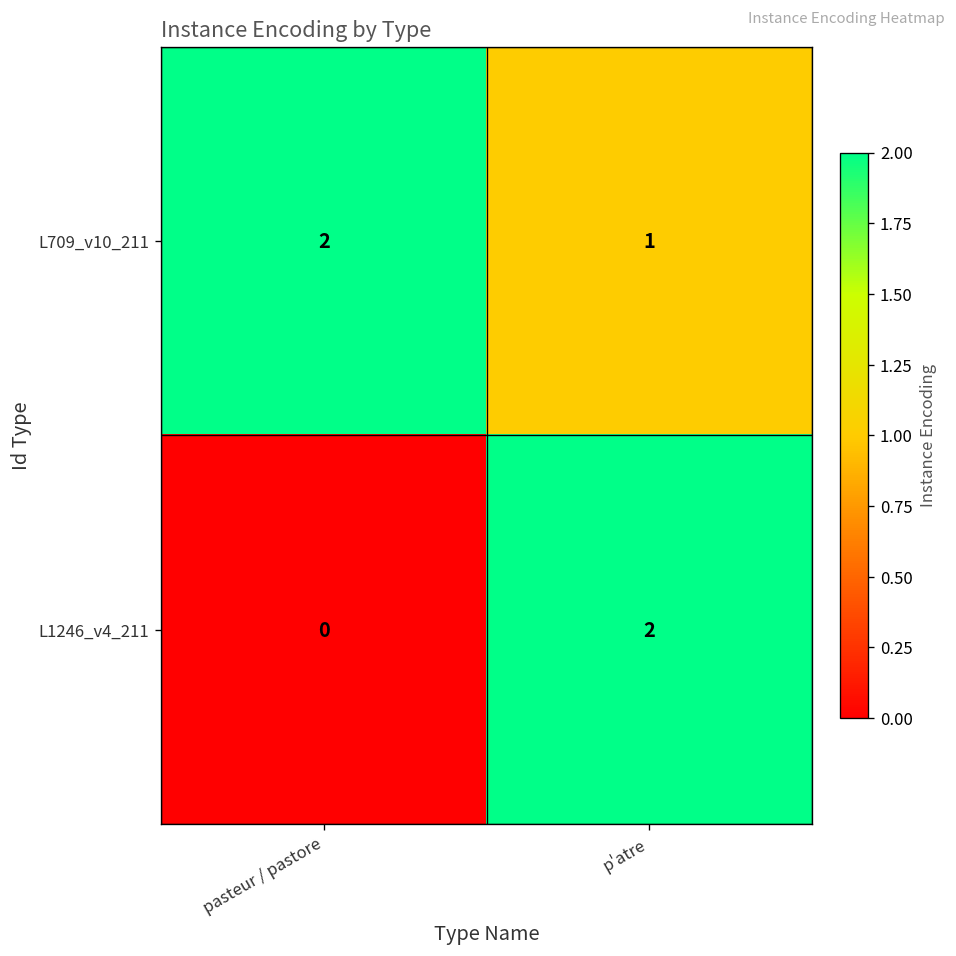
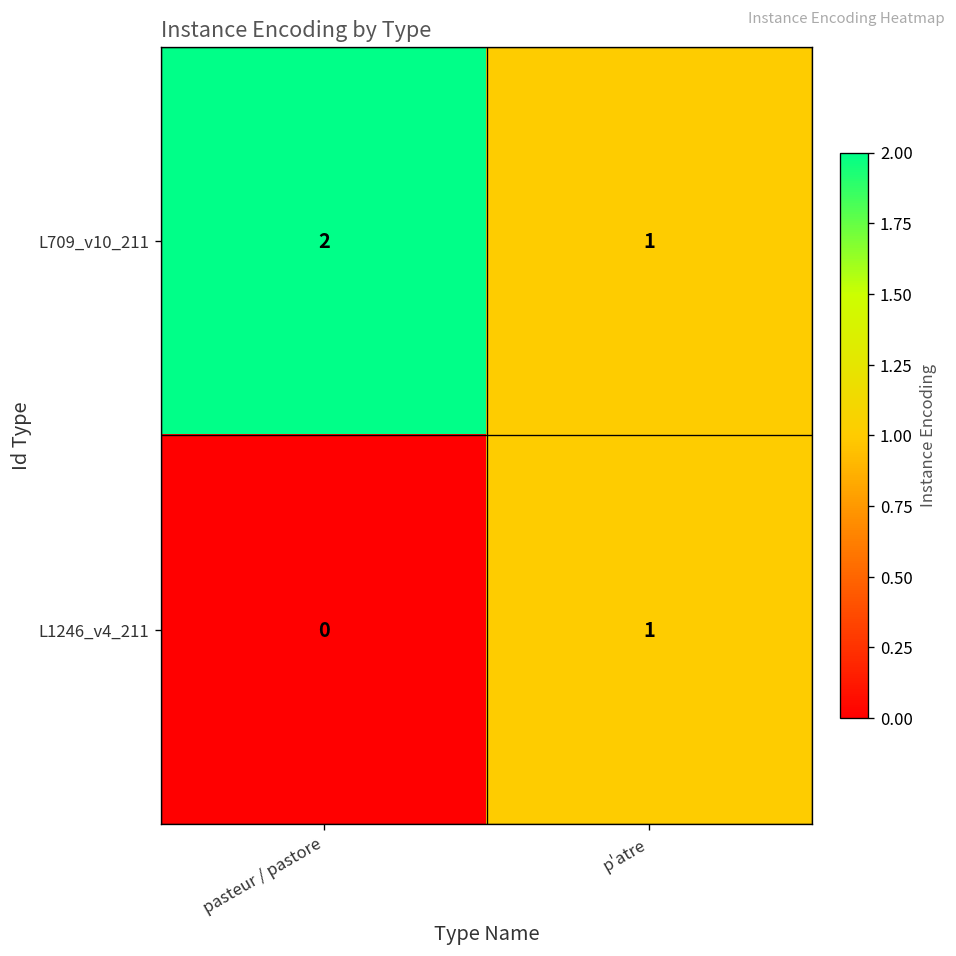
L1246_v4_211, pˈatre: 2 -> 1
